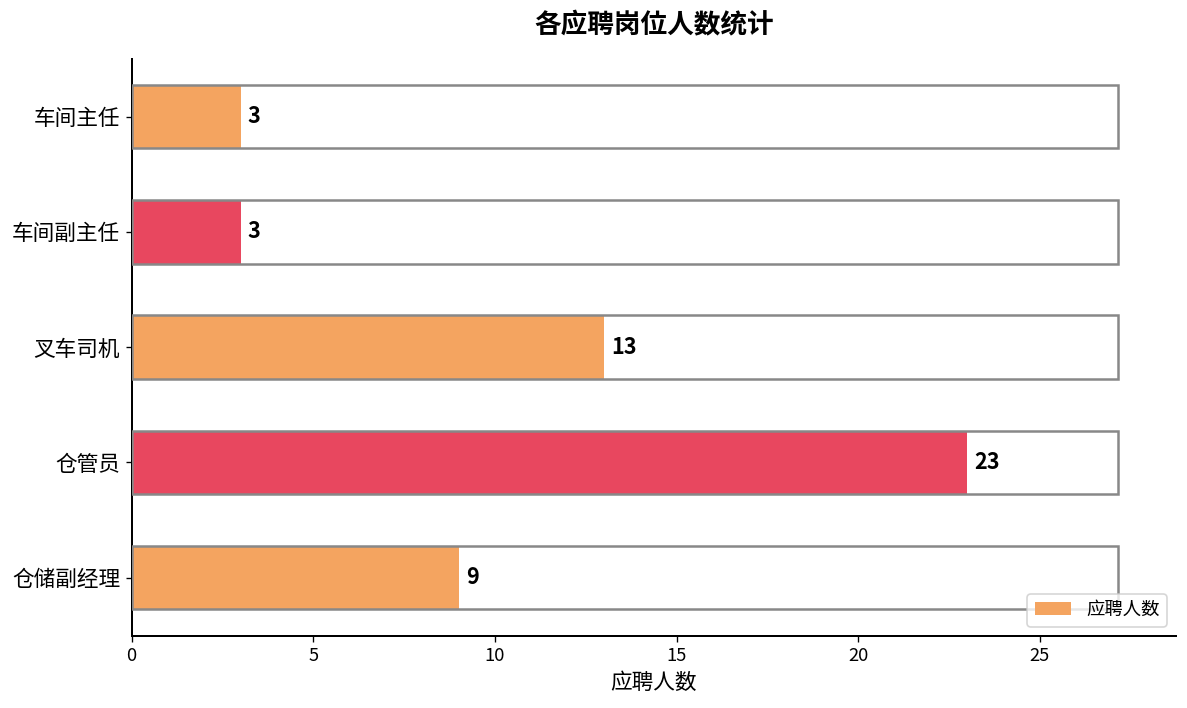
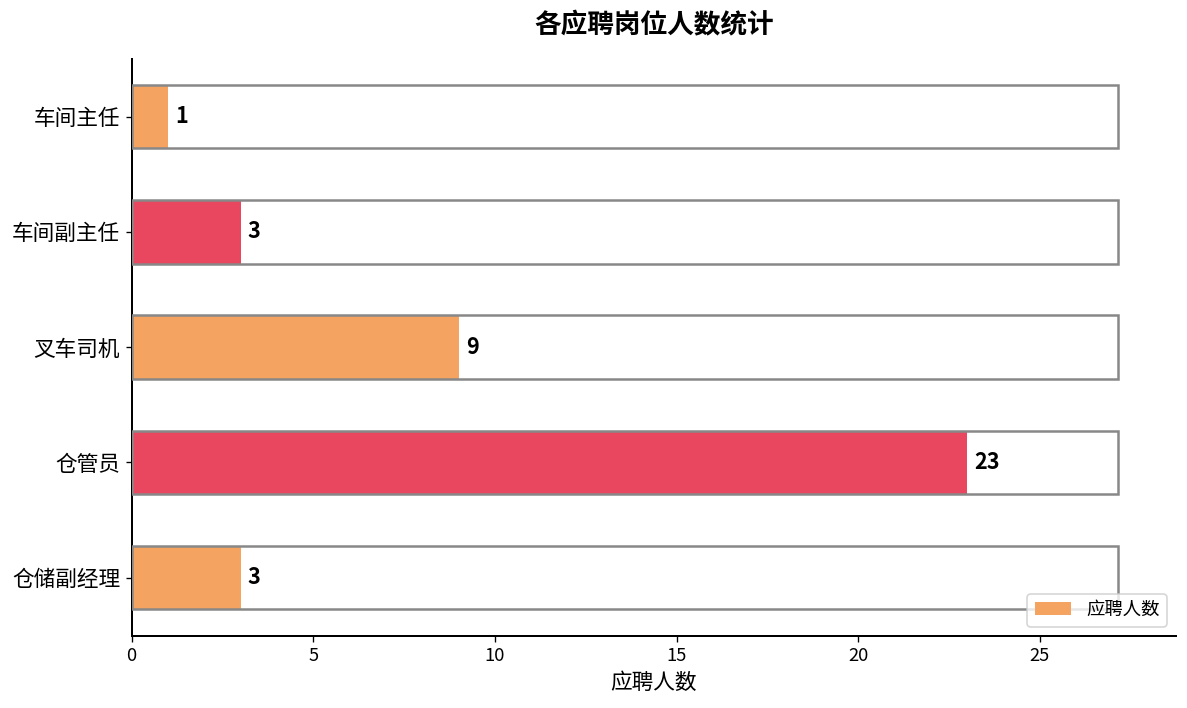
车间主任: 3 -> 1
叉车司机: 13 -> 9
仓储副经理: 9 -> 3
